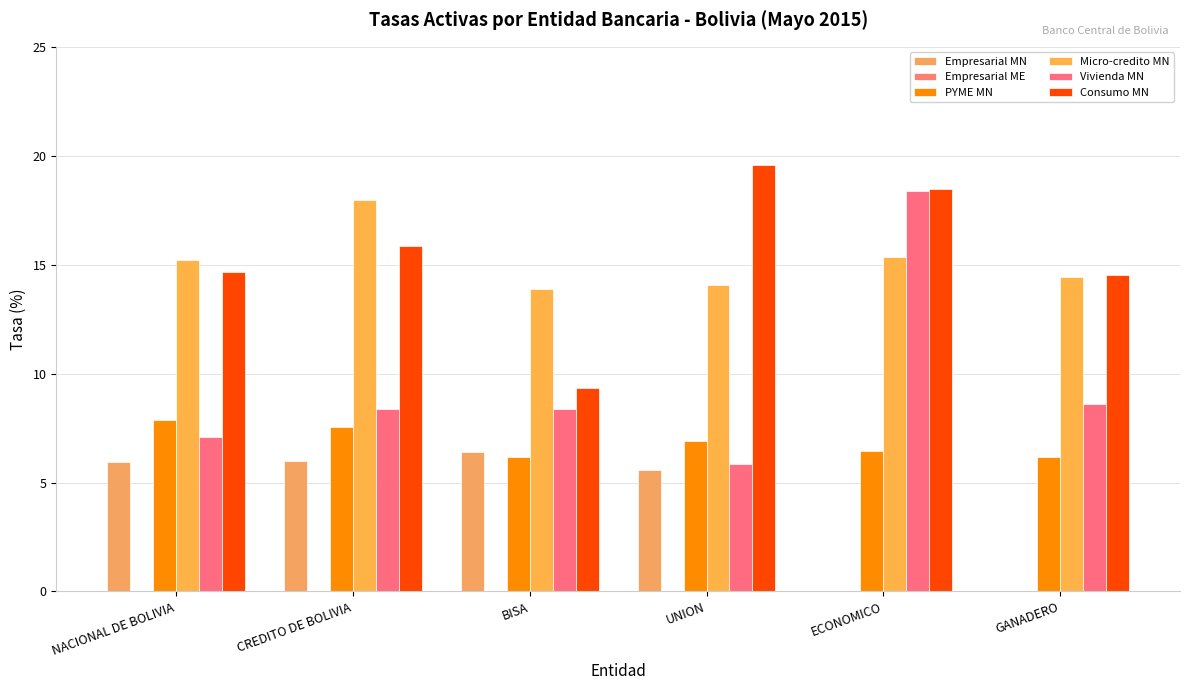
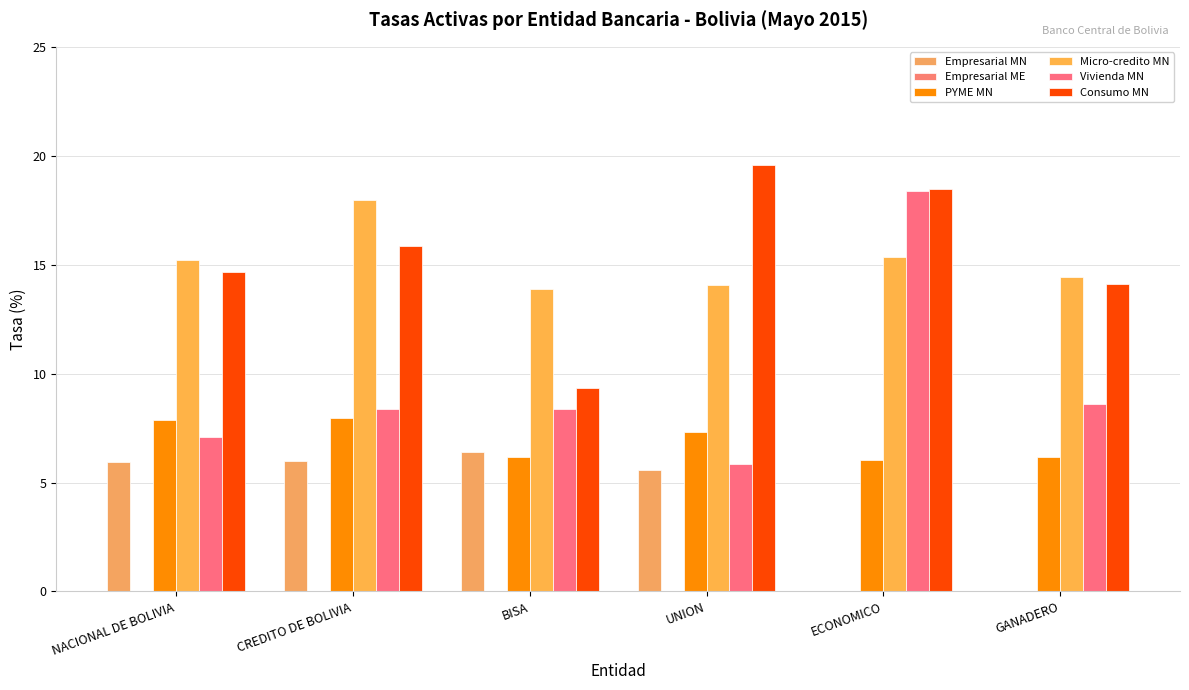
PYME MN, CREDITO DE BOLIVIA: 7.5 -> 8.0
PYME MN, UNION: 6.9 -> 7.3
PYME MN, ECONOMICO: 6.5 -> 6.1
Consumo MN, GANADERO: 14.5 -> 14.1
